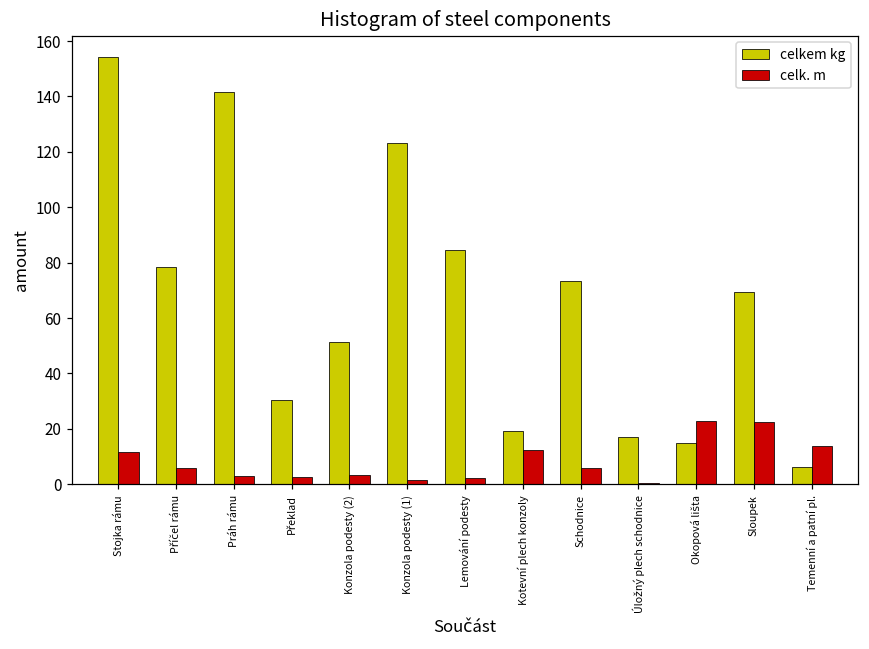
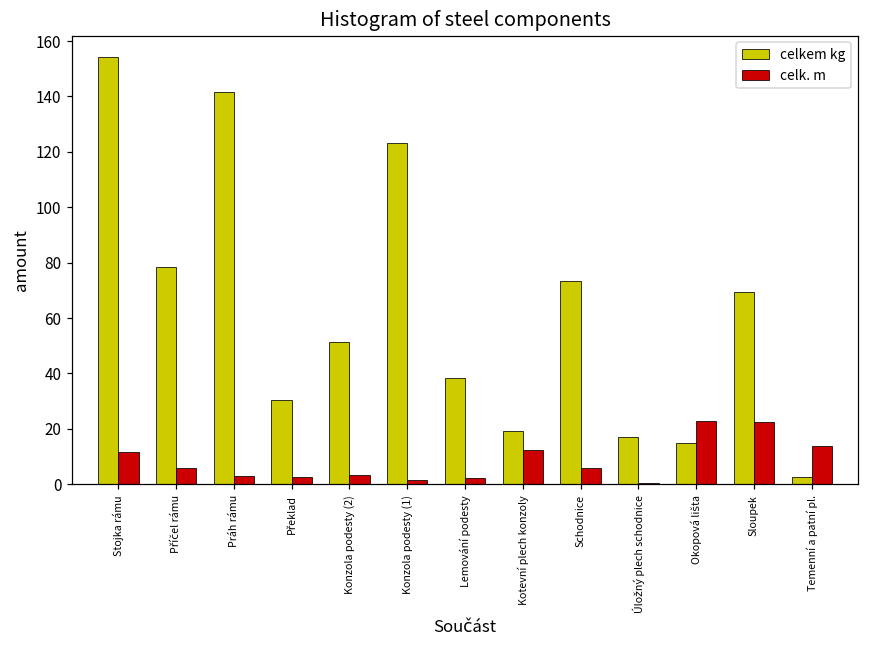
celkem kg, Lemování podesty: 85 -> 38
celkem kg, Temenní a patní pl.: 6 -> 3
